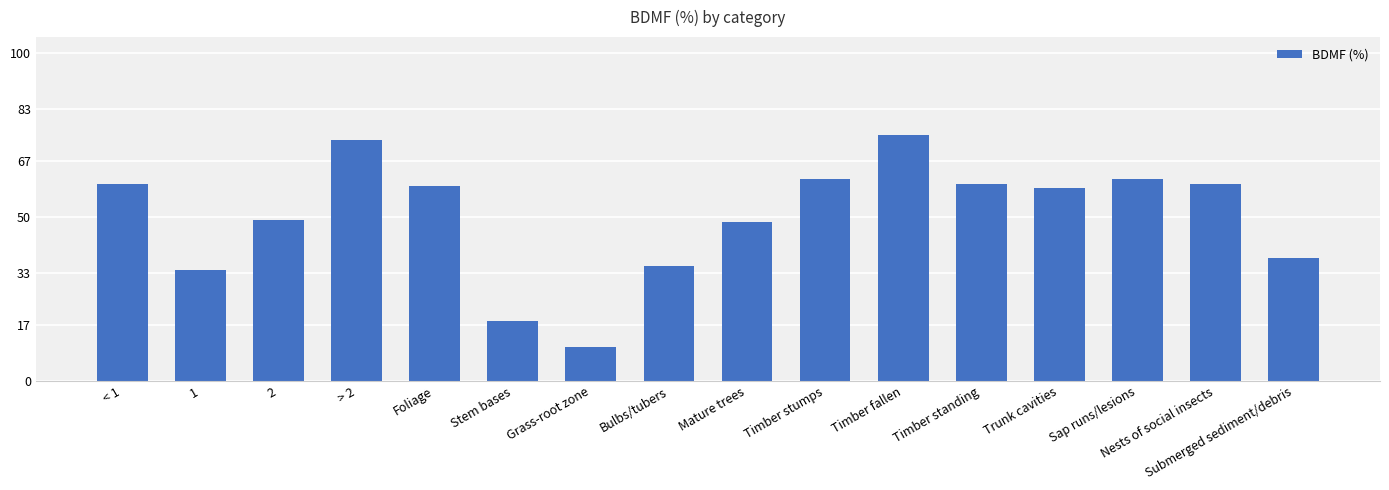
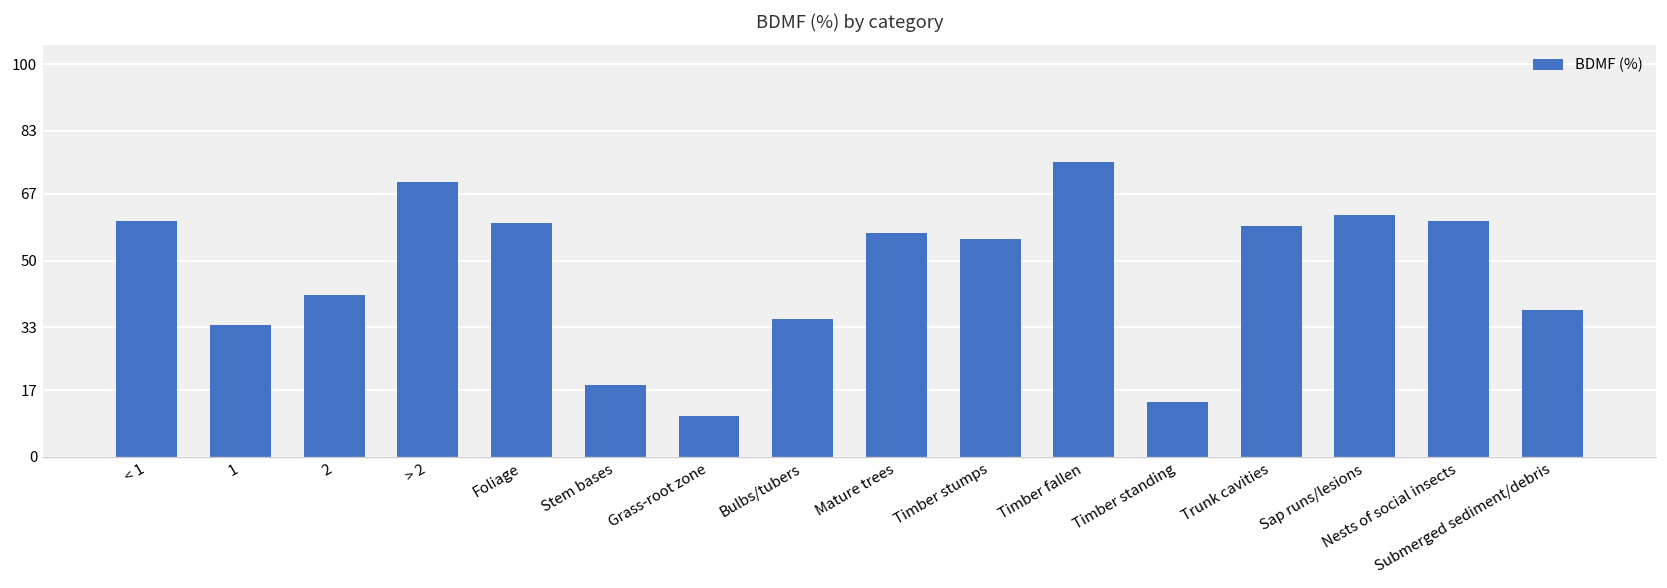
2: 49 -> 41
> 2: 74 -> 70
Mature trees: 49 -> 57
Timber stumps: 62 -> 56
Timber standing: 60 -> 14
